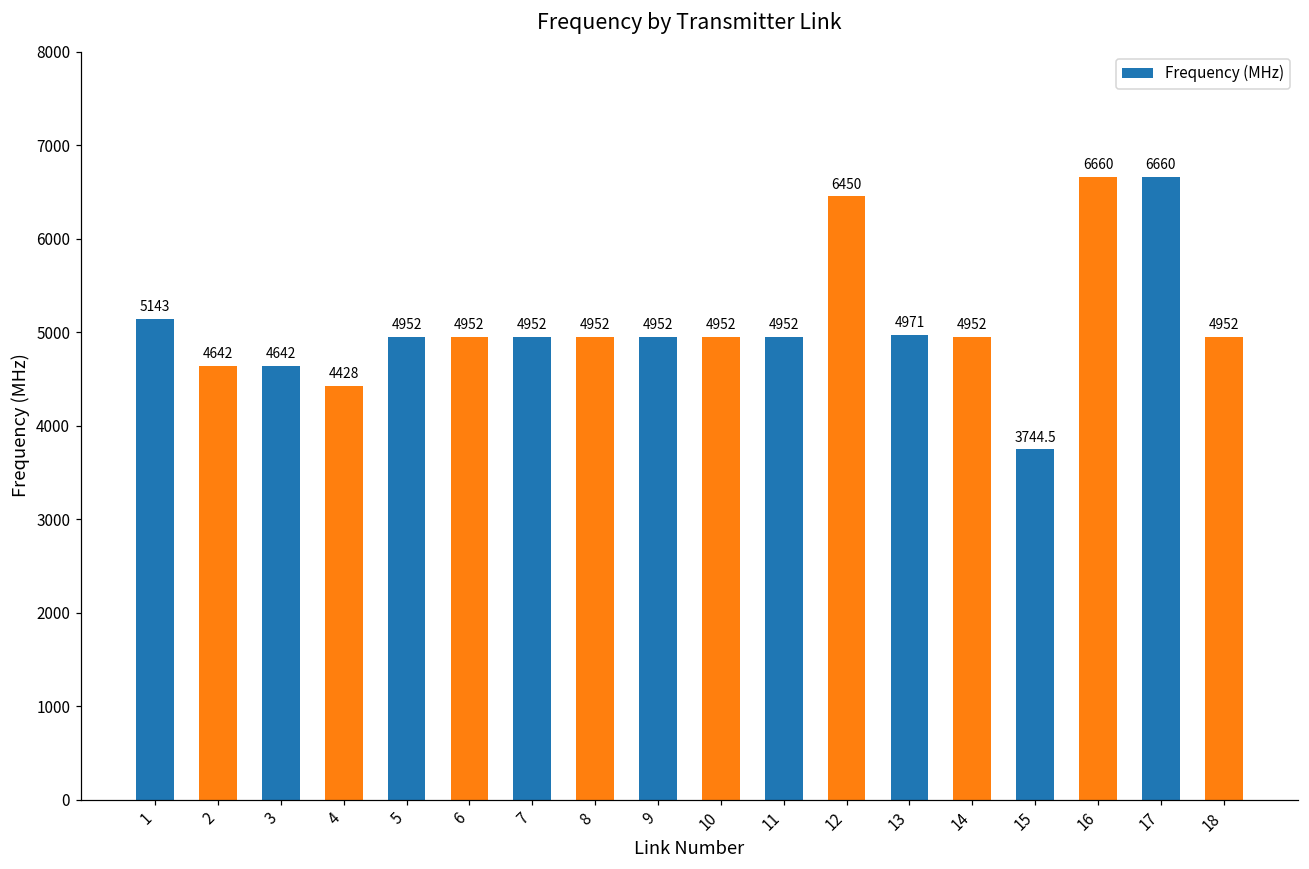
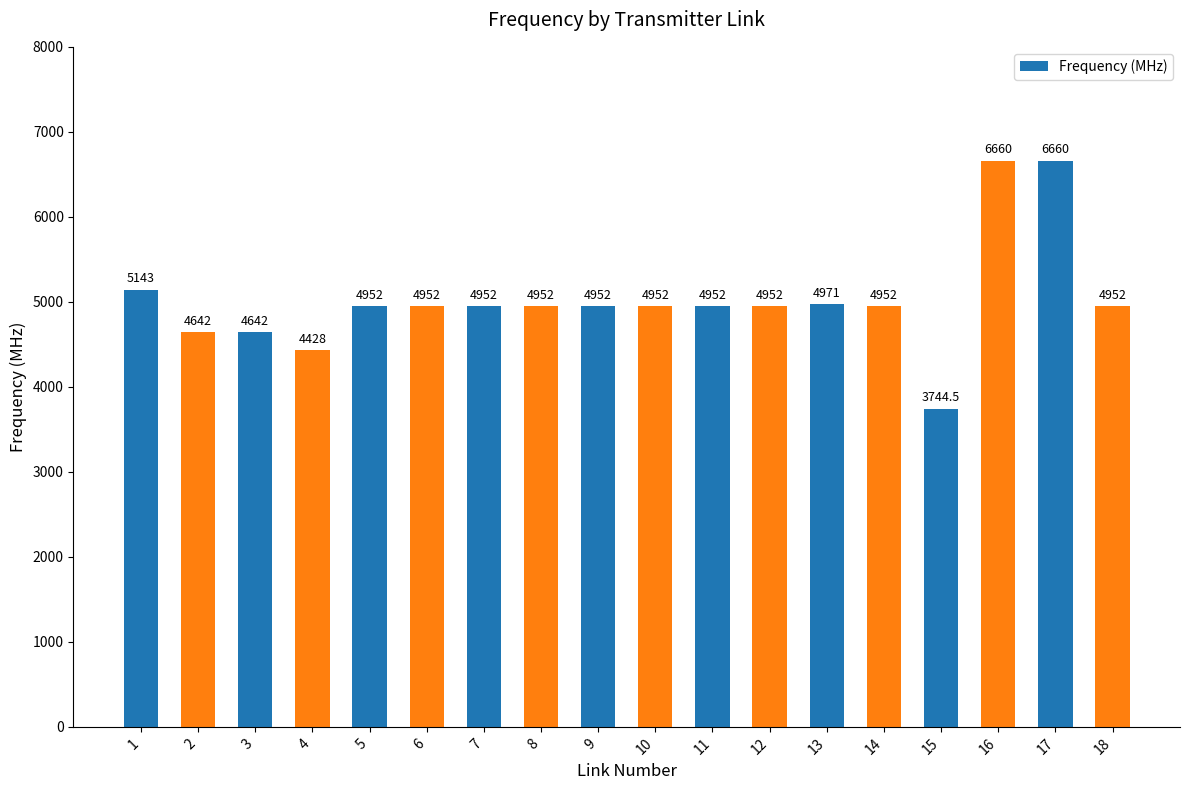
12: 6450 -> 4952
